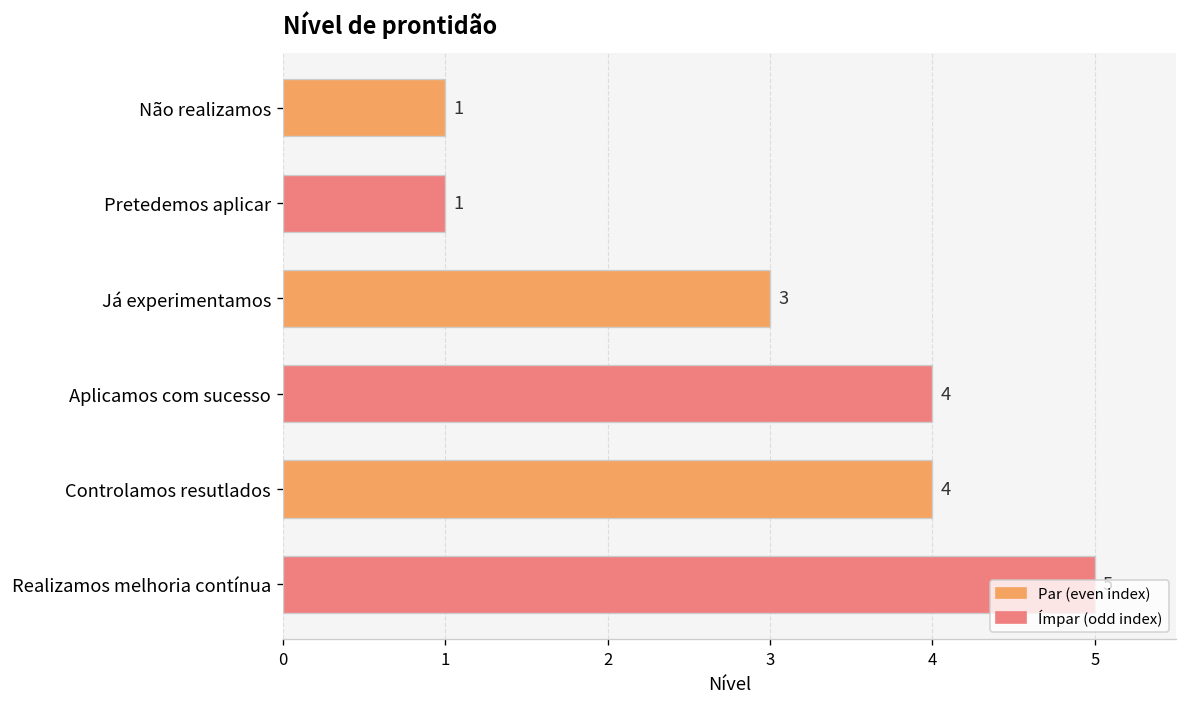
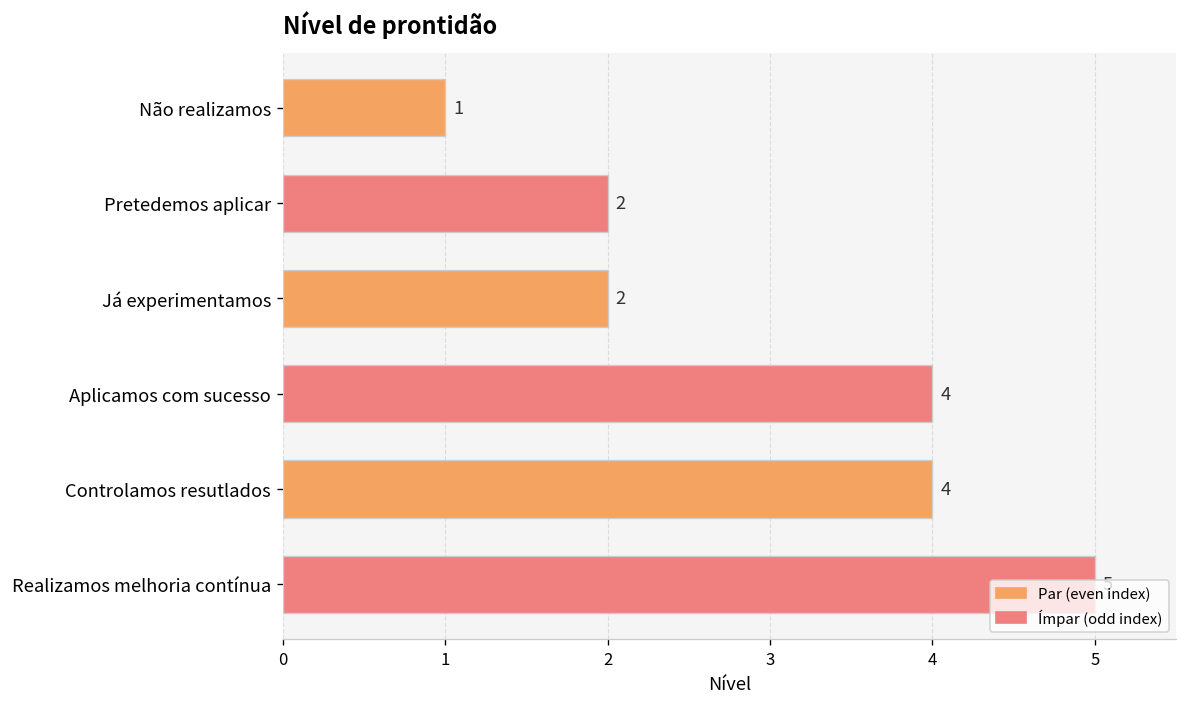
Pretedemos aplicar: 1 -> 2
Já experimentamos: 3 -> 2
